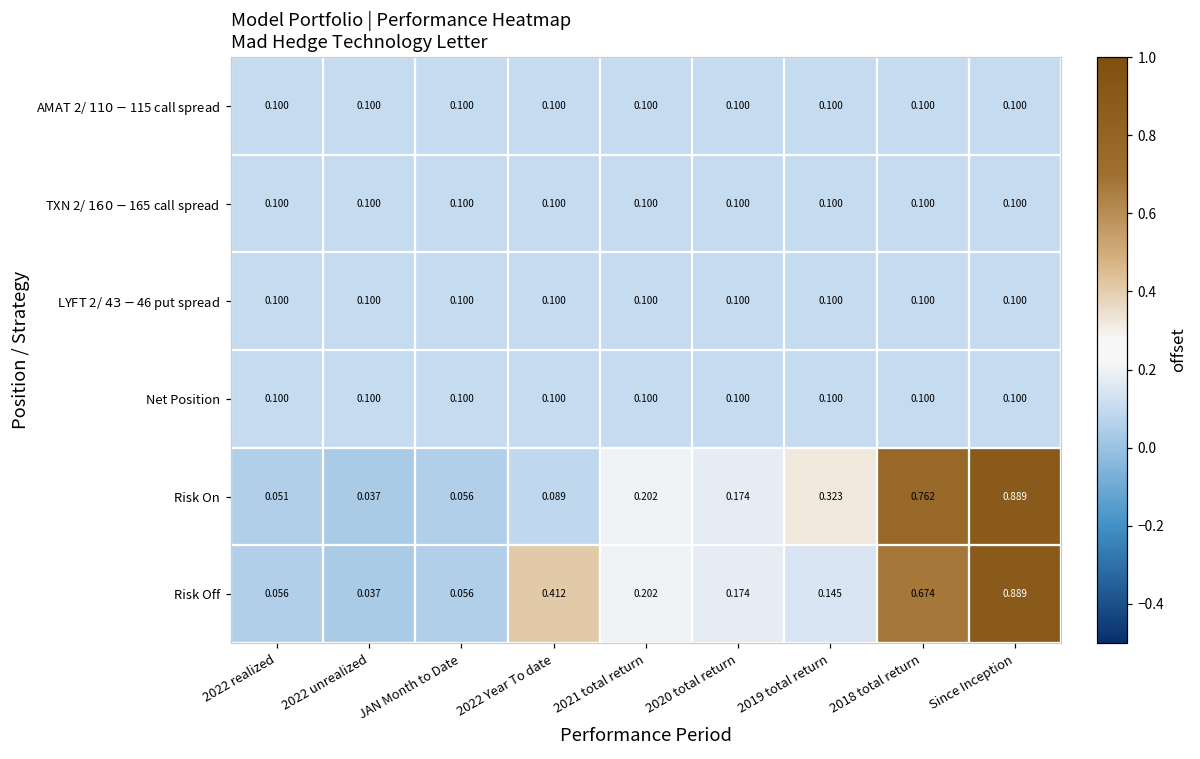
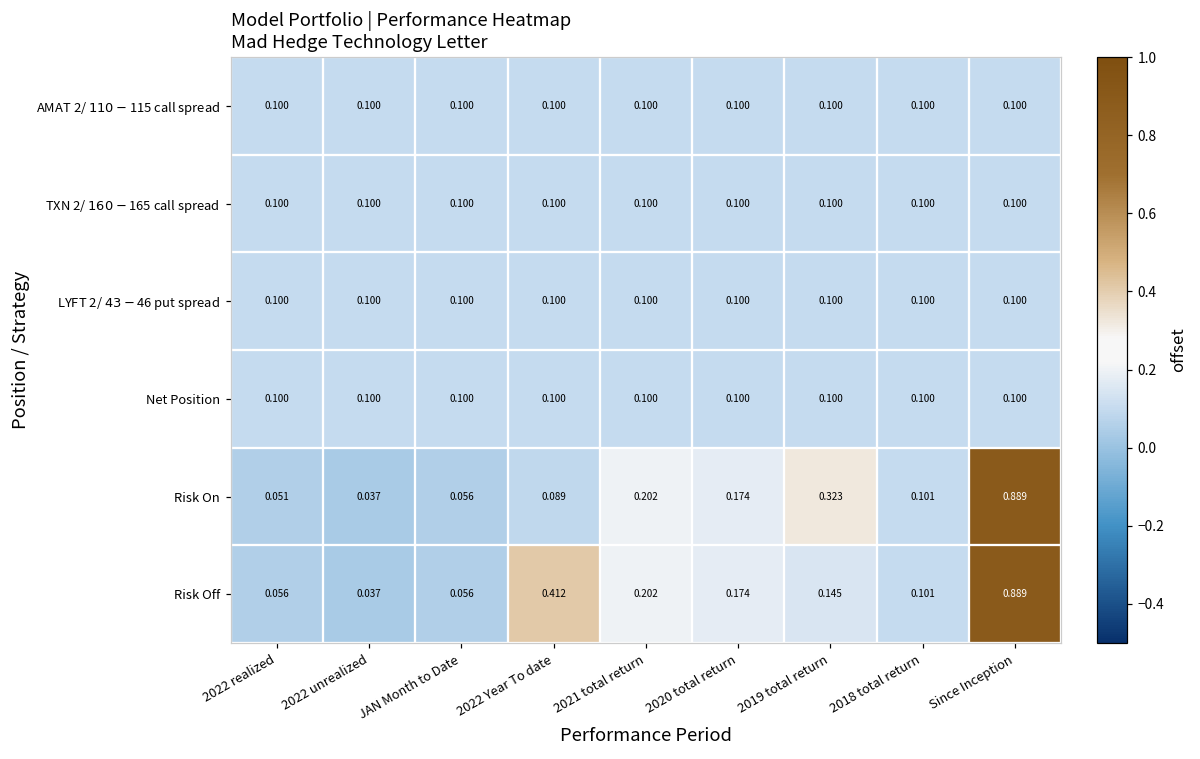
Risk On, 2018 total return: 0.762 -> 0.101
Risk Off, 2018 total return: 0.674 -> 0.101
